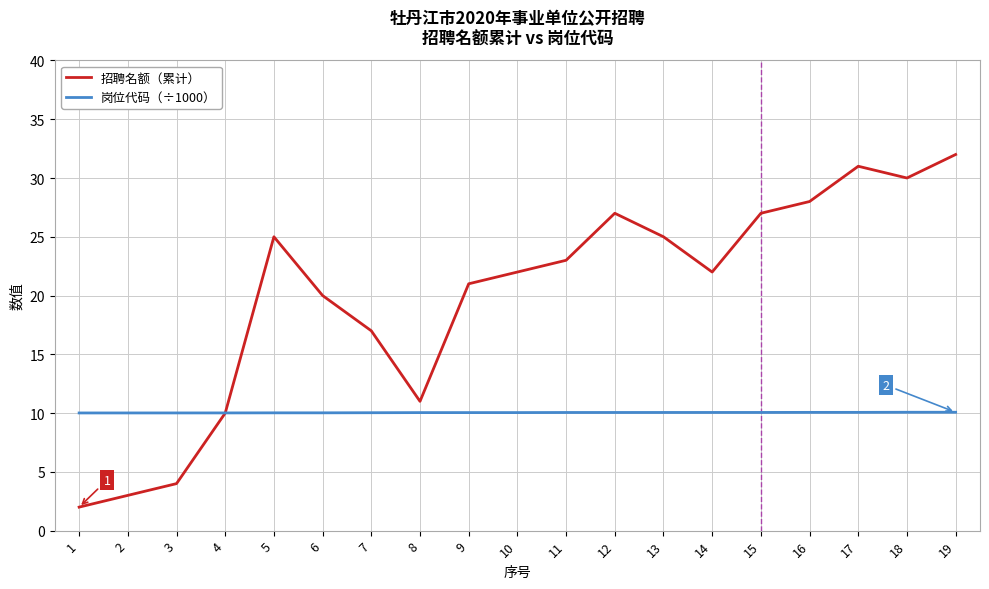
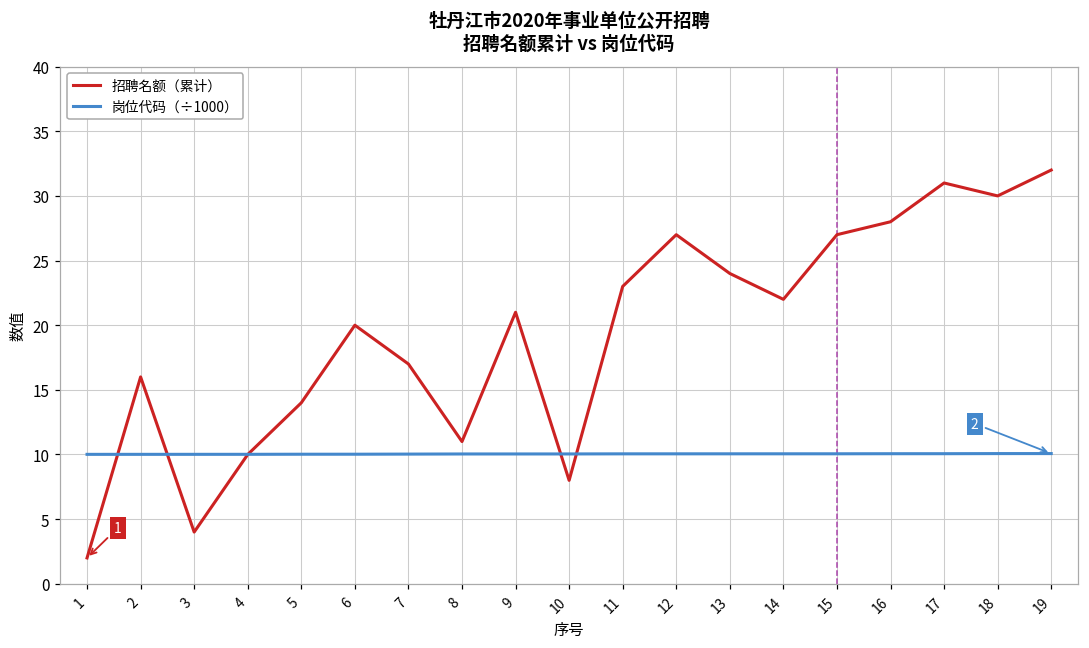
招聘名额（累计）, 2: 3 -> 16
招聘名额（累计）, 5: 25 -> 14
招聘名额（累计）, 10: 22 -> 8
招聘名额（累计）, 13: 25 -> 24
